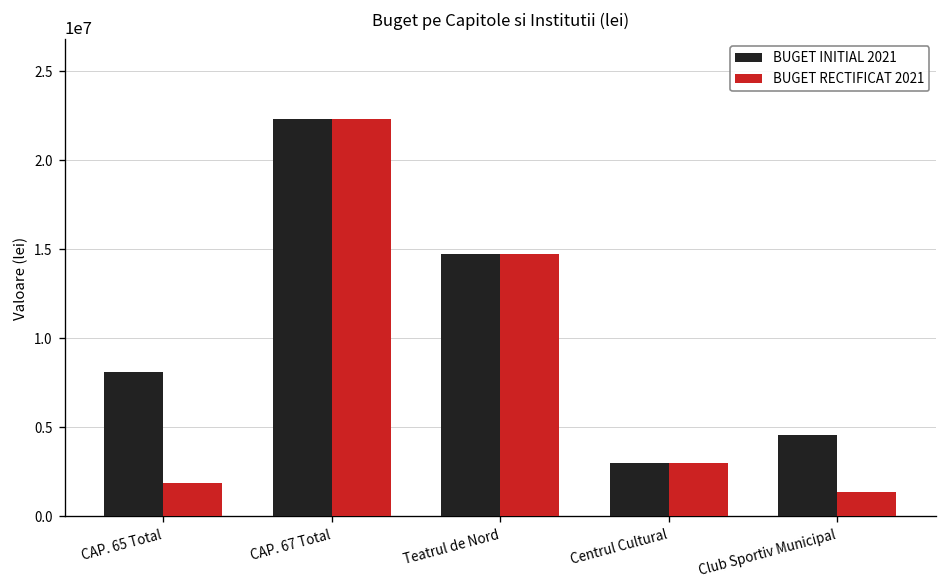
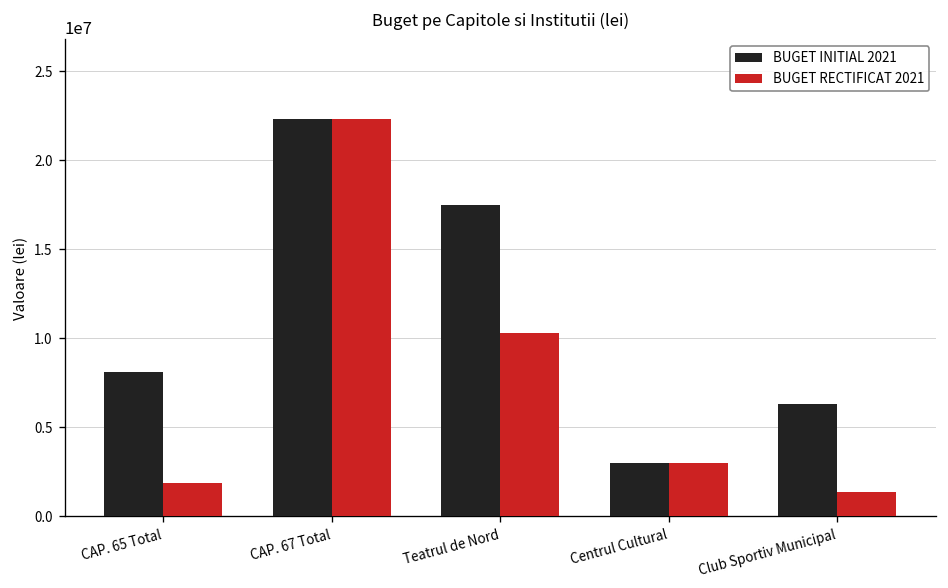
BUGET INITIAL 2021, Teatrul de Nord: 14800000 -> 17500000
BUGET RECTIFICAT 2021, Teatrul de Nord: 14800000 -> 10300000
BUGET INITIAL 2021, Club Sportiv Municipal: 4600000 -> 6300000
